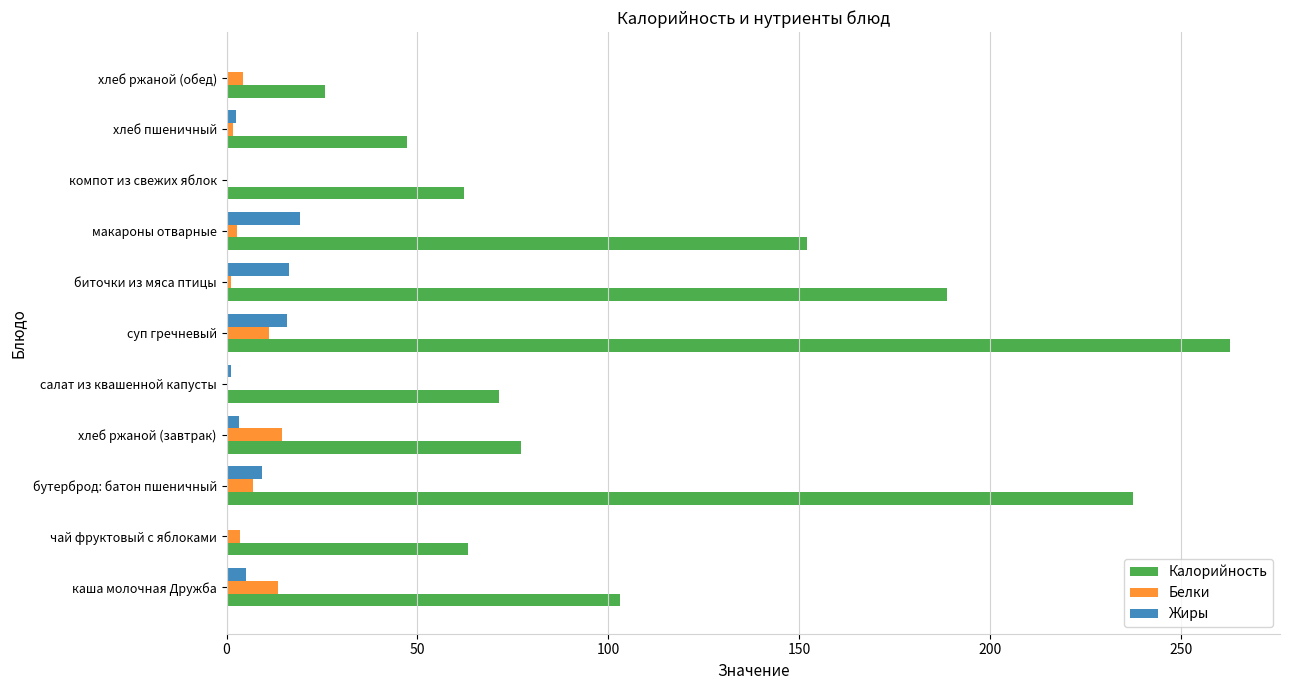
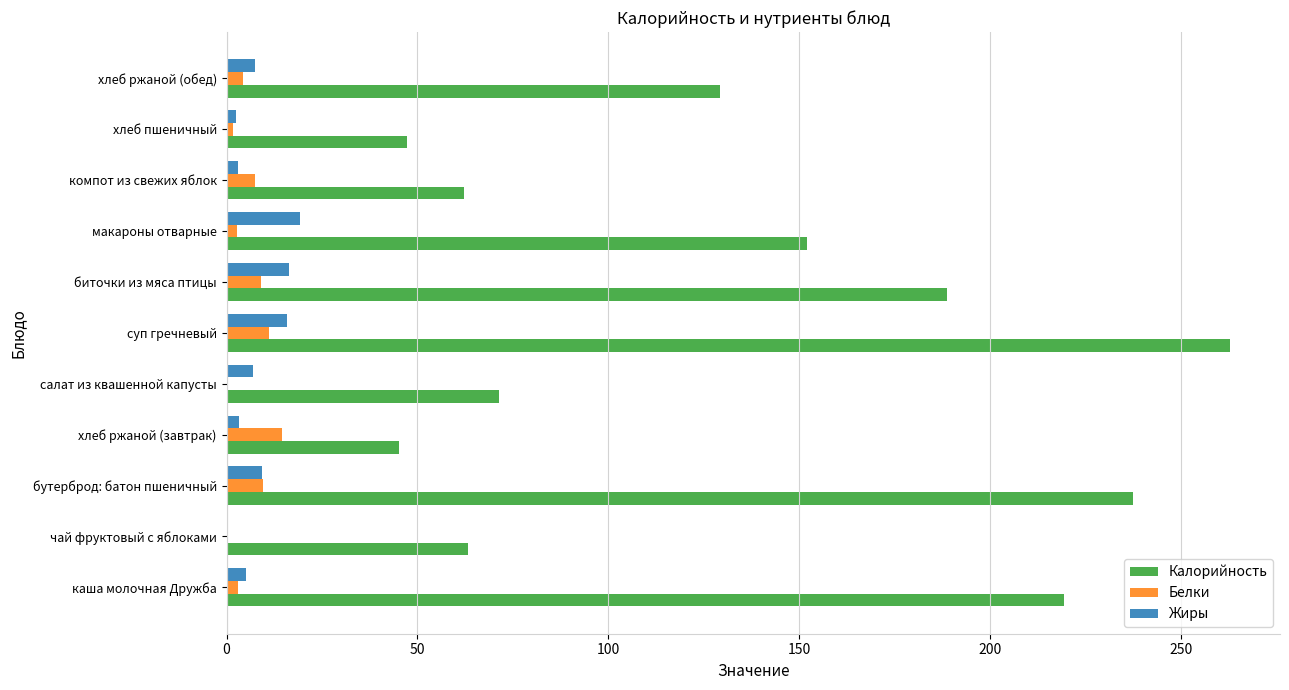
Жиры, хлеб ржаной (обед): 0 -> 7
Калорийность, хлеб ржаной (обед): 26 -> 129
Жиры, компот из свежих яблок: 0 -> 3
Белки, компот из свежих яблок: 0 -> 8
Белки, биточки из мяса птицы: 1 -> 9
Жиры, салат из квашенной капусты: 1 -> 7
Калорийность, хлеб ржаной (завтрак): 77 -> 45
Белки, бутерброд: батон пшеничный: 7 -> 10
Белки, чай фруктовый с яблоками: 4 -> 0
Белки, каша молочная Дружба: 13 -> 3
Калорийность, каша молочная Дружба: 103 -> 219
